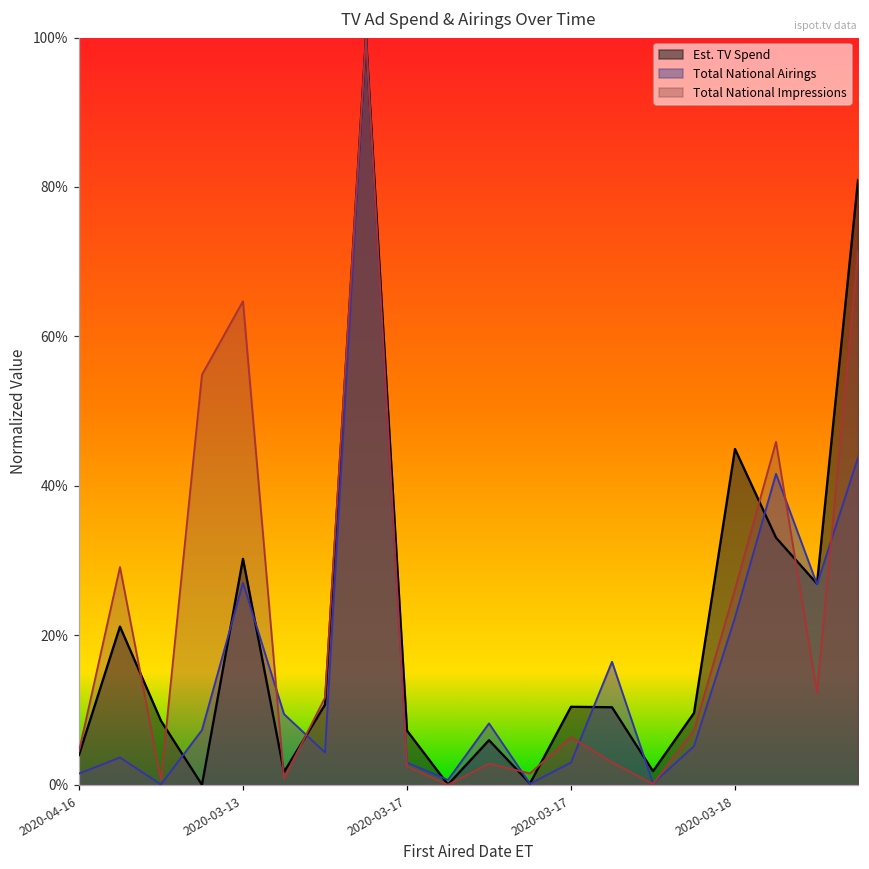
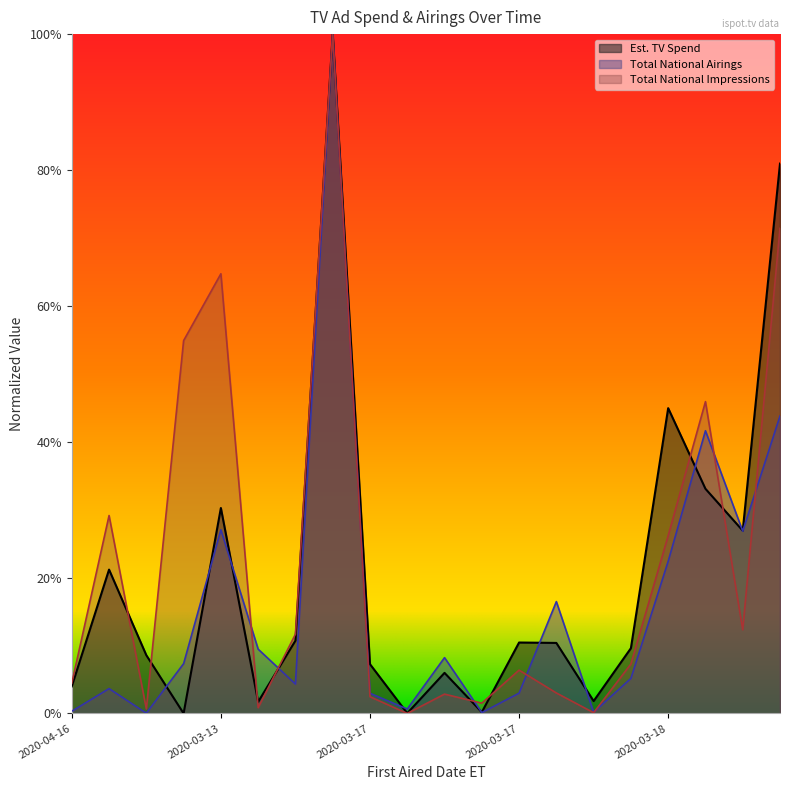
Total National Airings, 2020-04-16: 2% -> 0%
